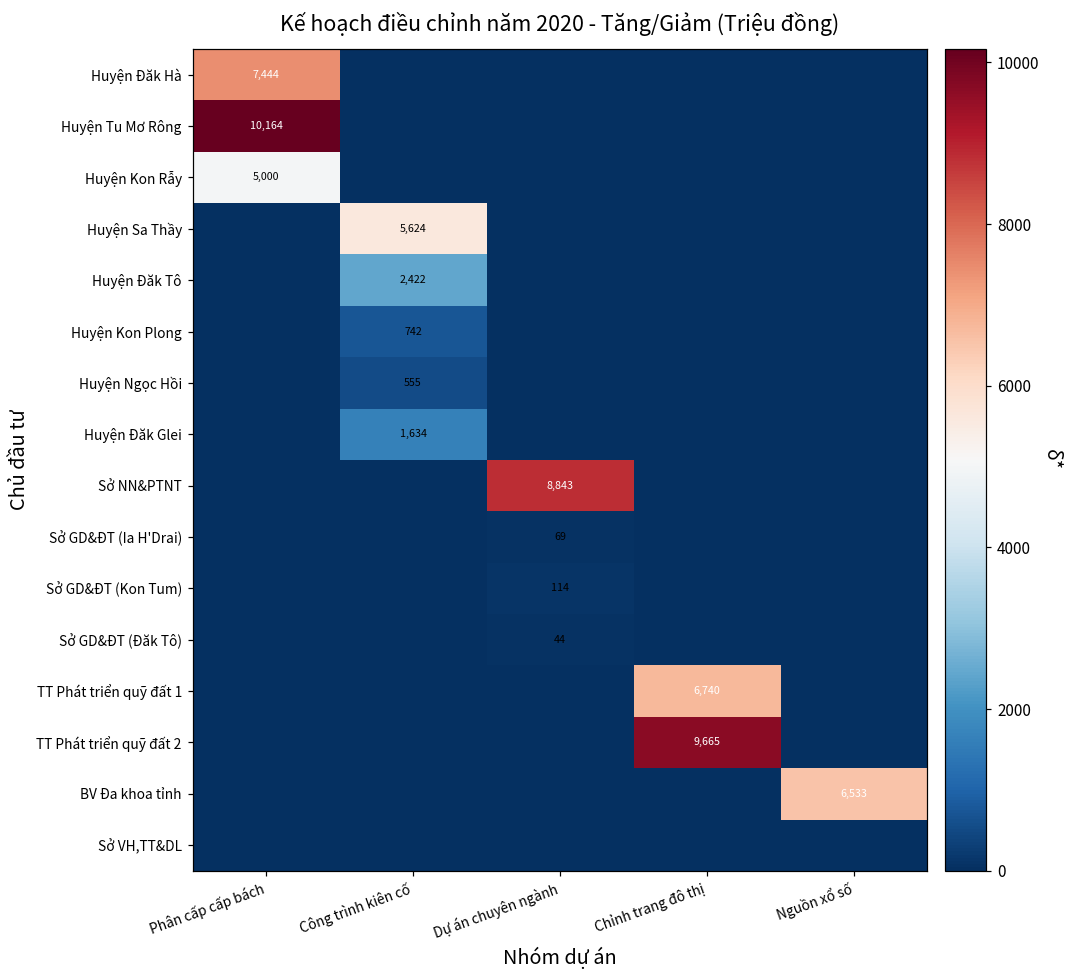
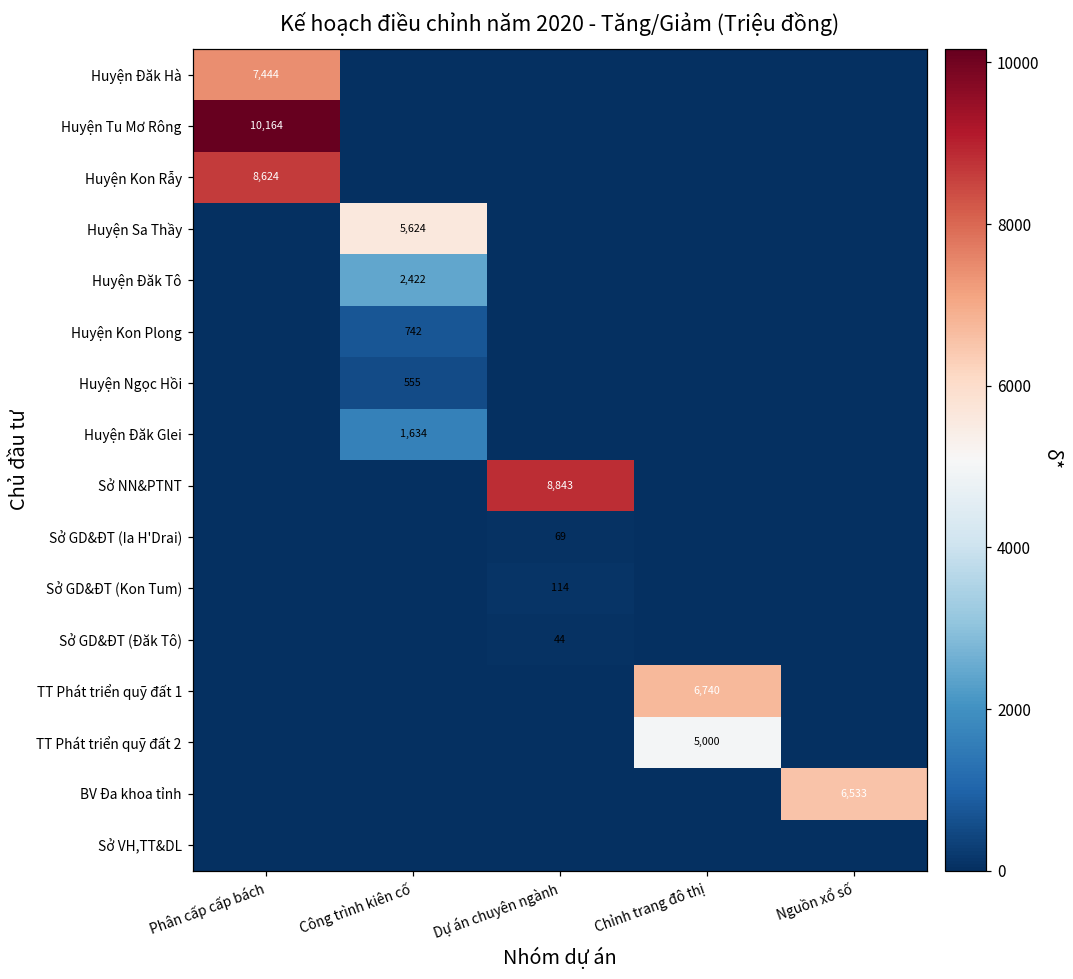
Huyện Kon Rẫy, Phân cấp cấp bách: 5,000 -> 8,624
TT Phát triển quỹ đất 2, Chỉnh trang đô thị: 9,665 -> 5,000
